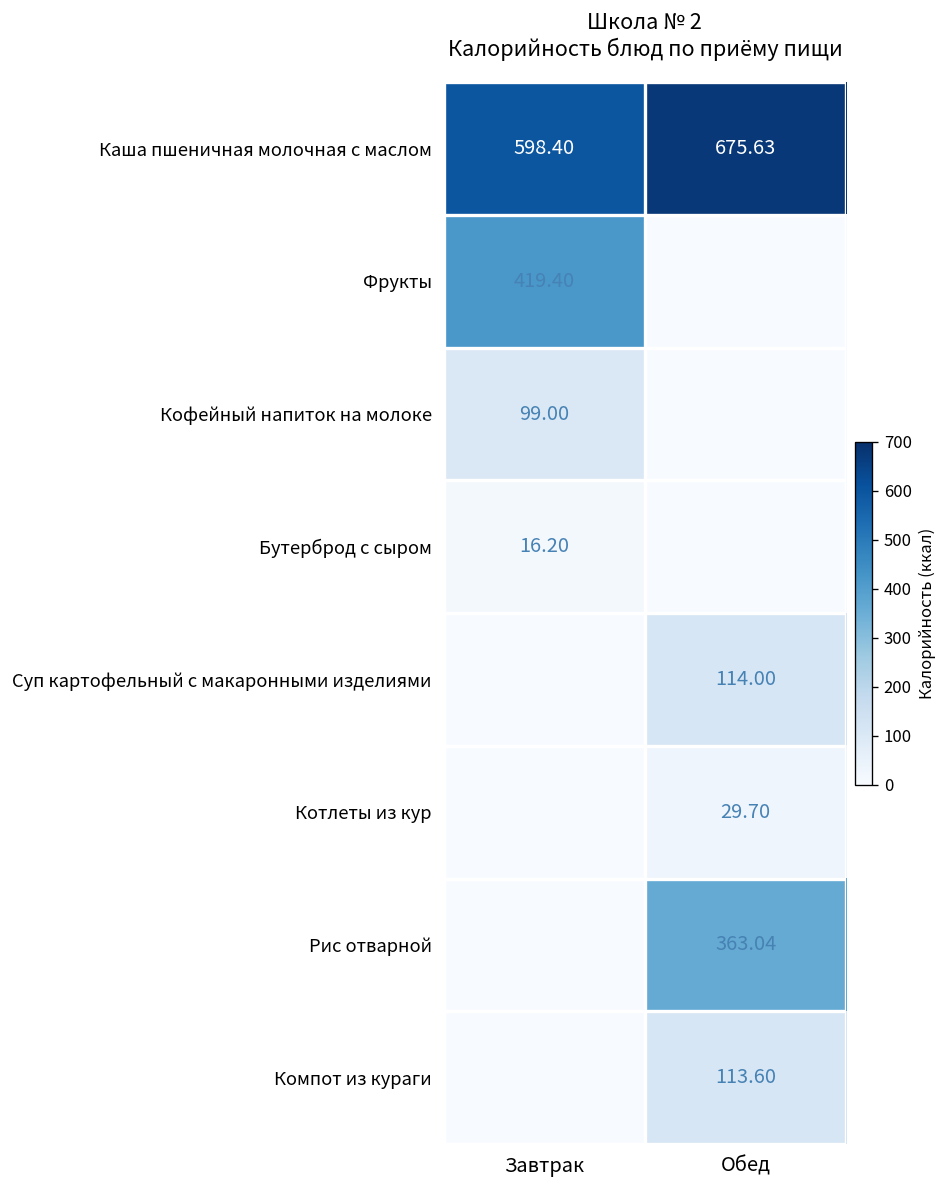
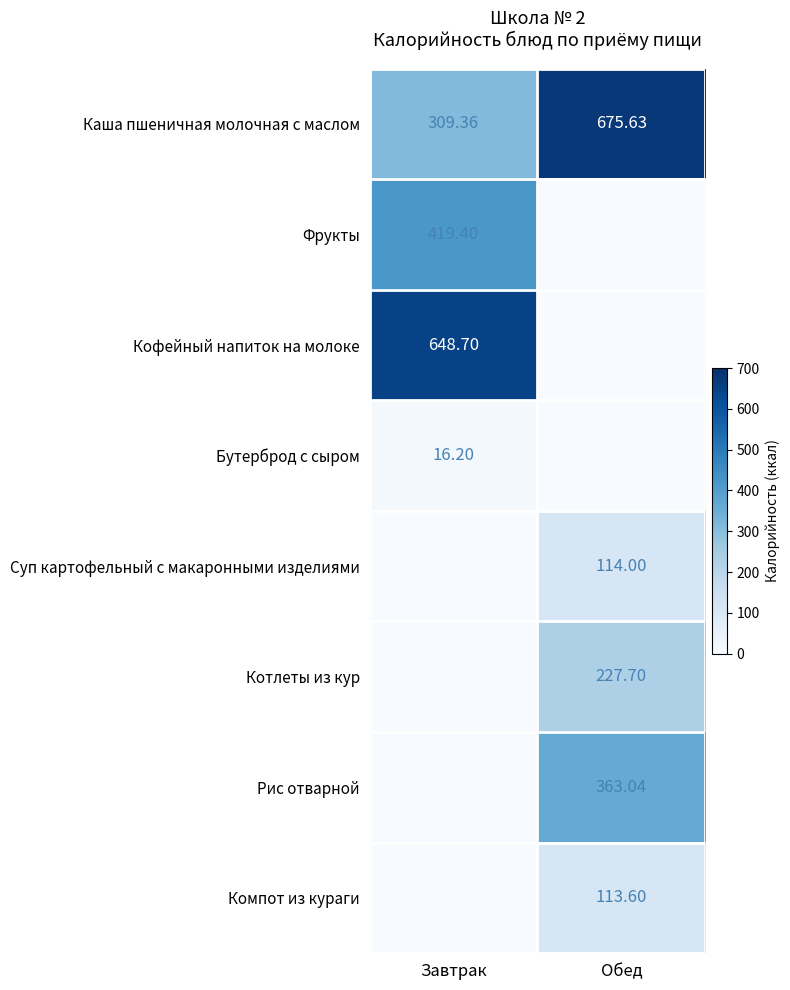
Каша пшеничная молочная с маслом, Завтрак: 598.40 -> 309.36
Кофейный напиток на молоке, Завтрак: 99.00 -> 648.70
Котлеты из кур, Обед: 29.70 -> 227.70
